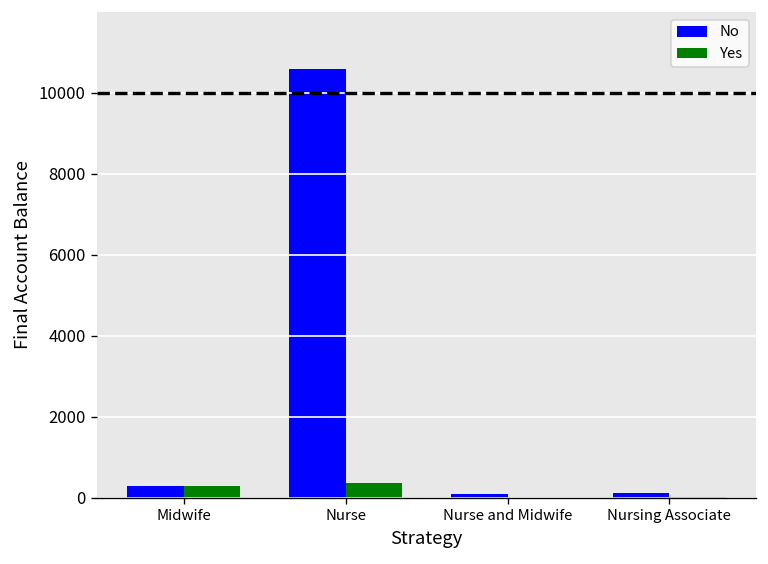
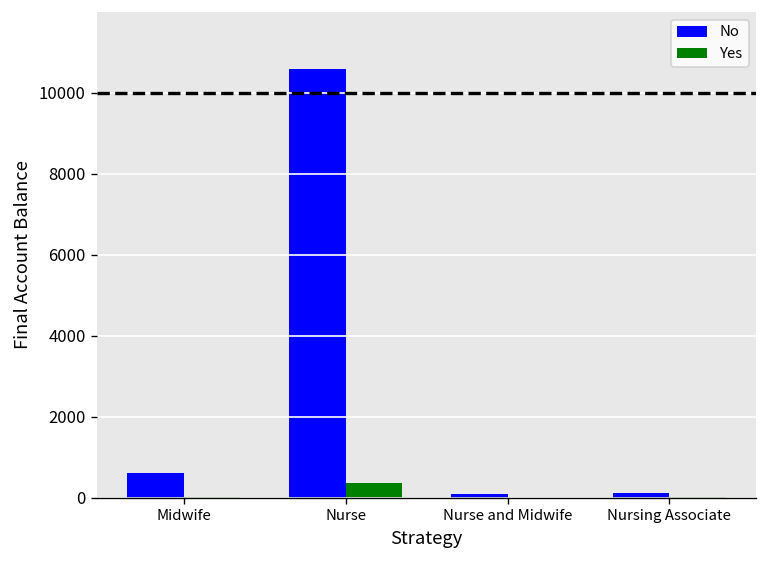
No, Midwife: 300 -> 600
Yes, Midwife: 300 -> 0
